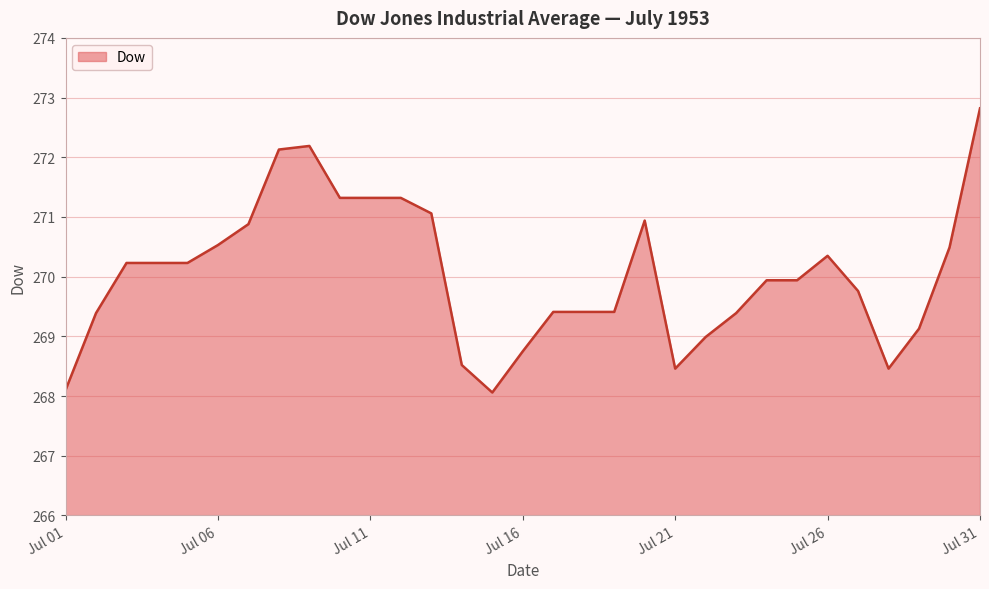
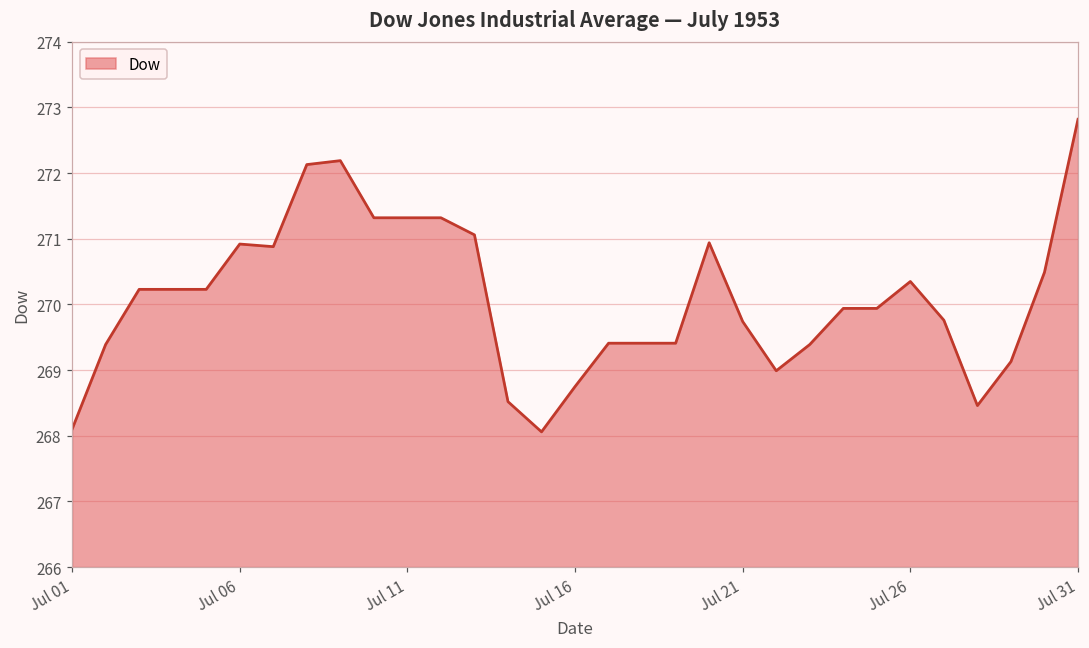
Jul 06: 270.5 -> 270.9
Jul 21: 268.5 -> 269.7
